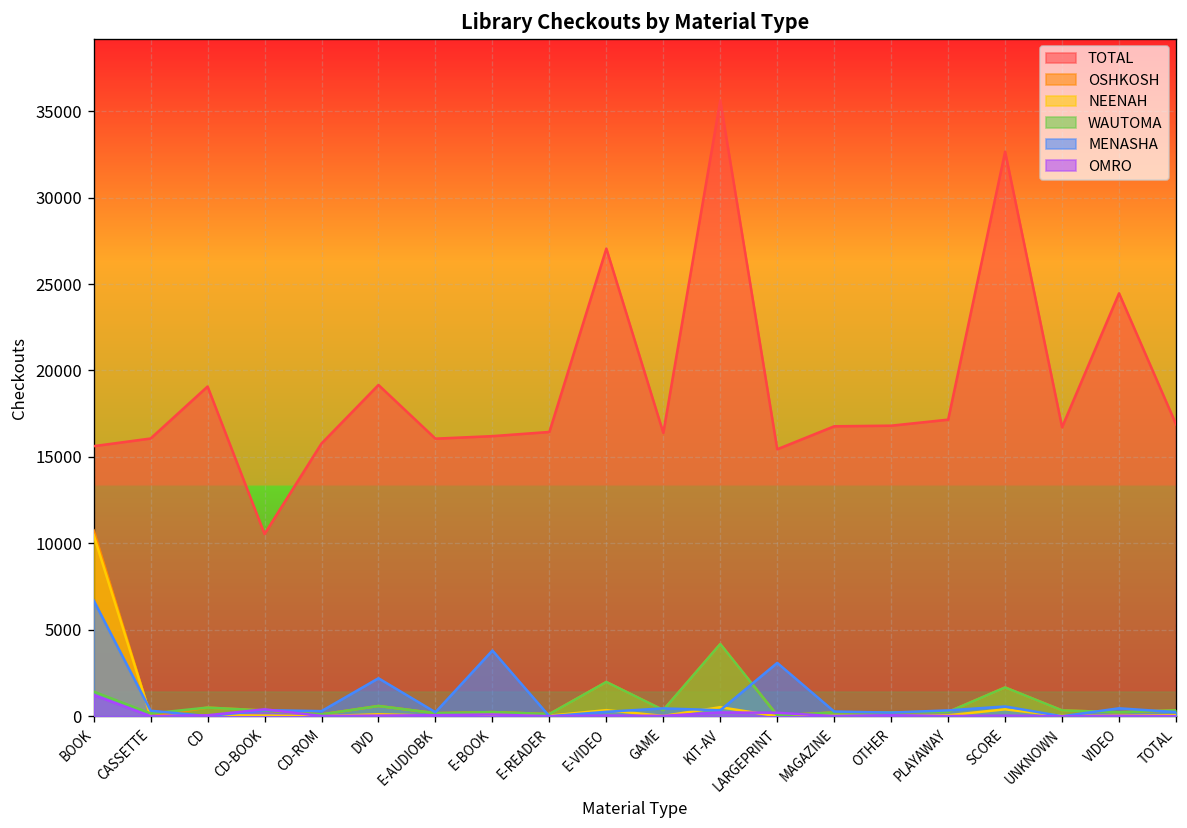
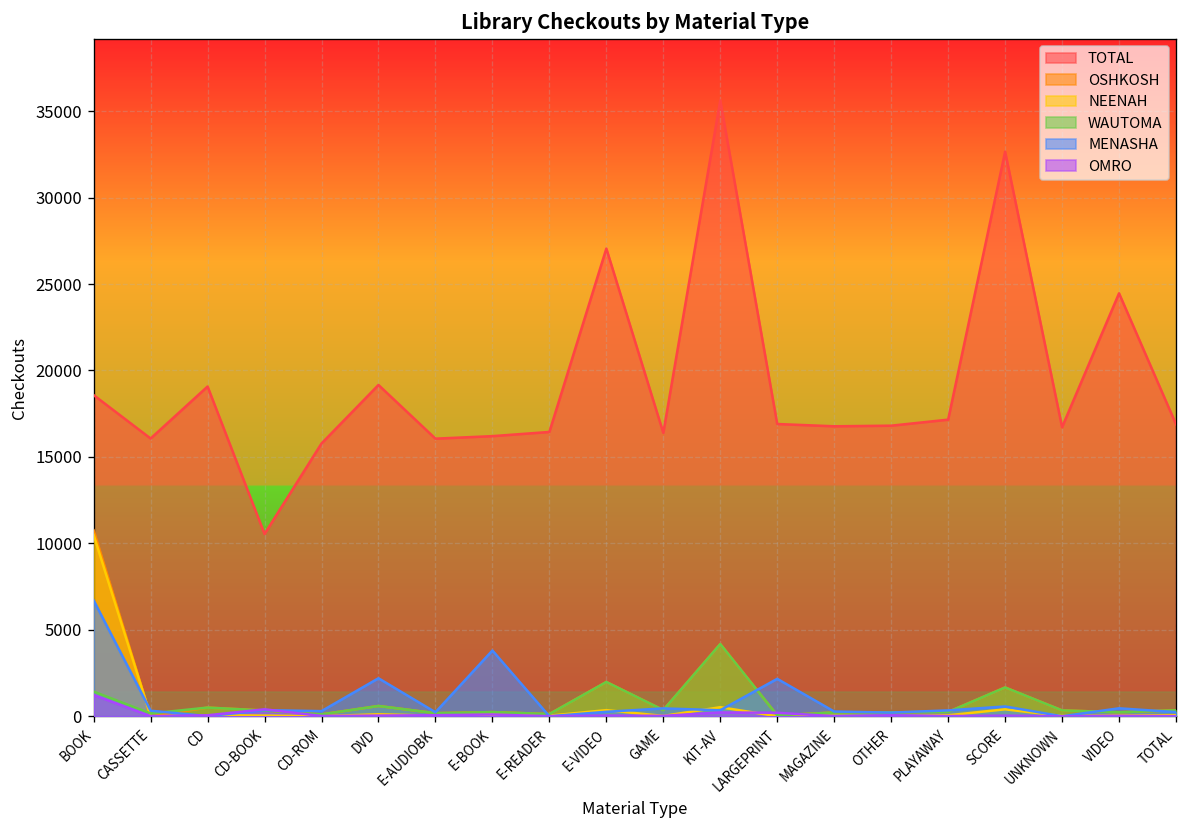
TOTAL, BOOK: 15600 -> 18600
TOTAL, LARGEPRINT: 15400 -> 16900
MENASHA, LARGEPRINT: 3100 -> 2200
